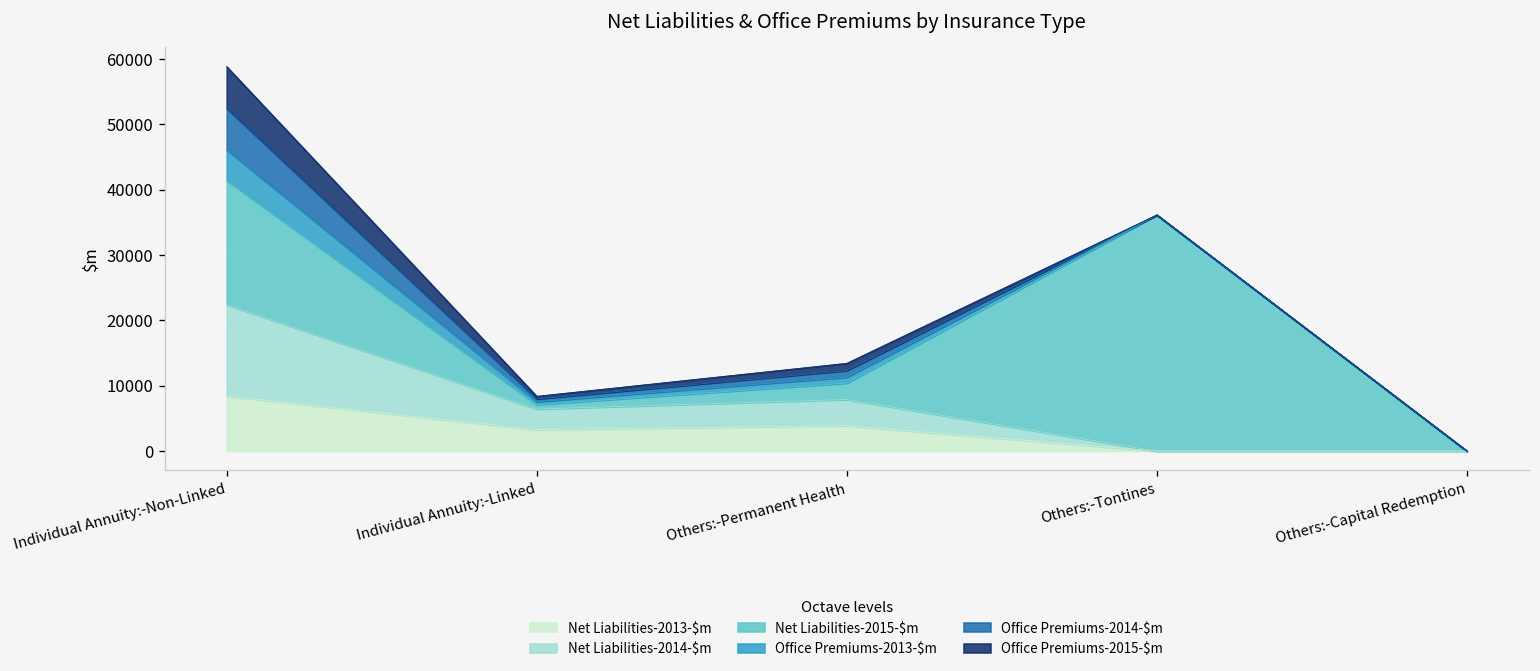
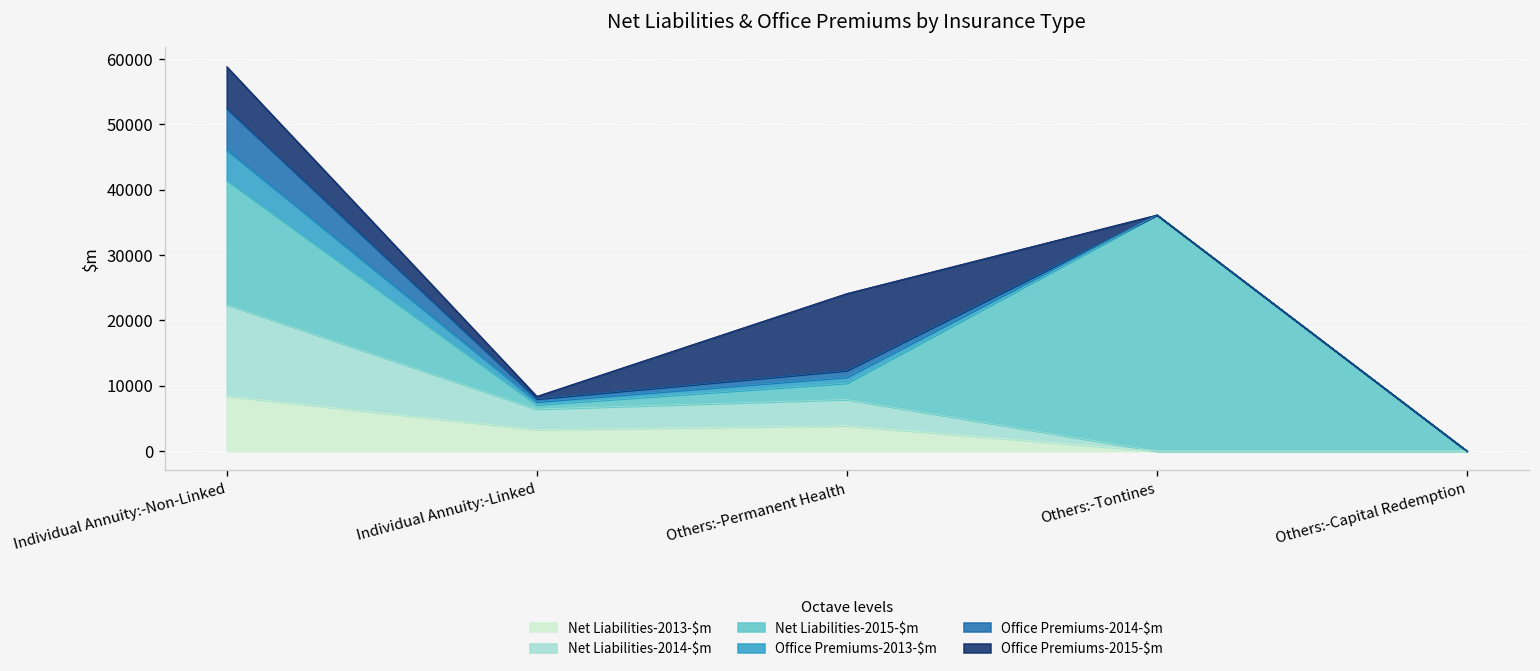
Office Premiums-2015-$m, Others:-Permanent Health: 1000 -> 12000
